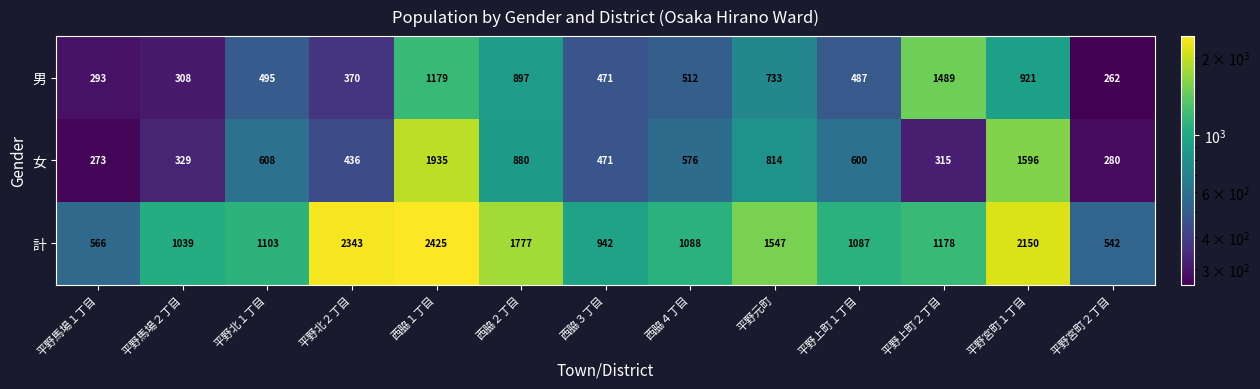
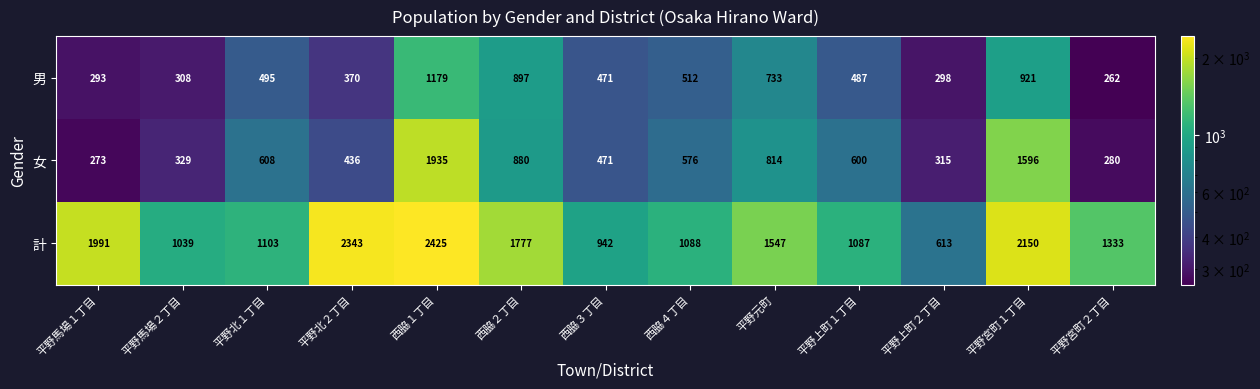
男, 平野上町２丁目: 1489 -> 298
計, 平野馬場１丁目: 566 -> 1991
計, 平野上町２丁目: 1178 -> 613
計, 平野宮町２丁目: 542 -> 1333
